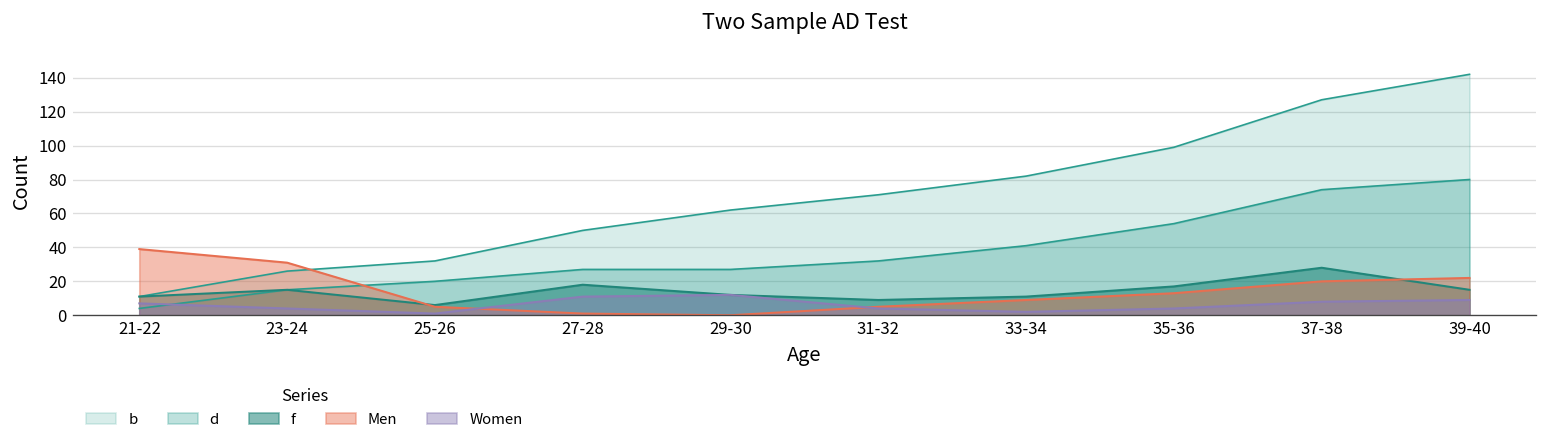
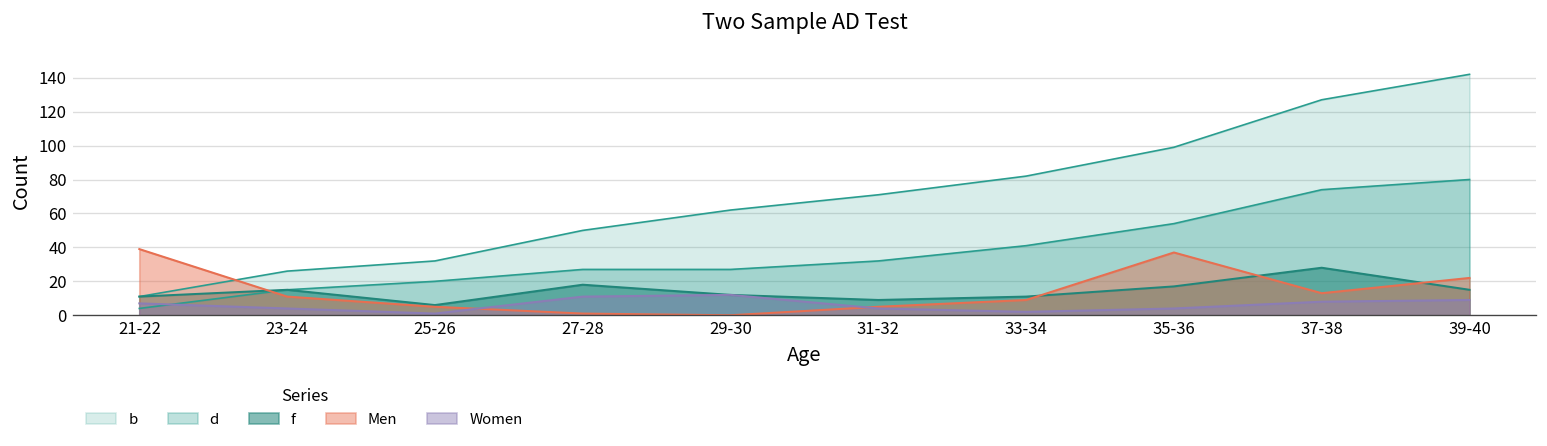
Men, 23-24: 31 -> 11
Men, 35-36: 13 -> 37
Men, 37-38: 20 -> 13
